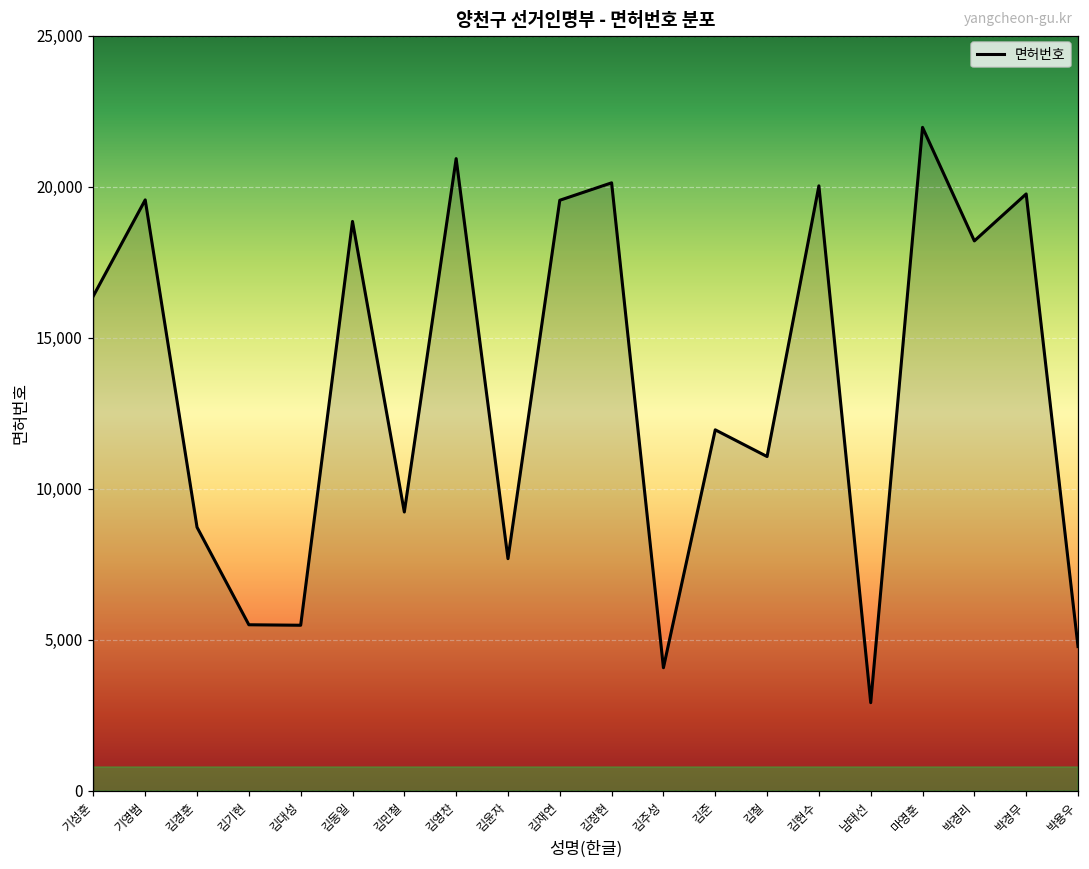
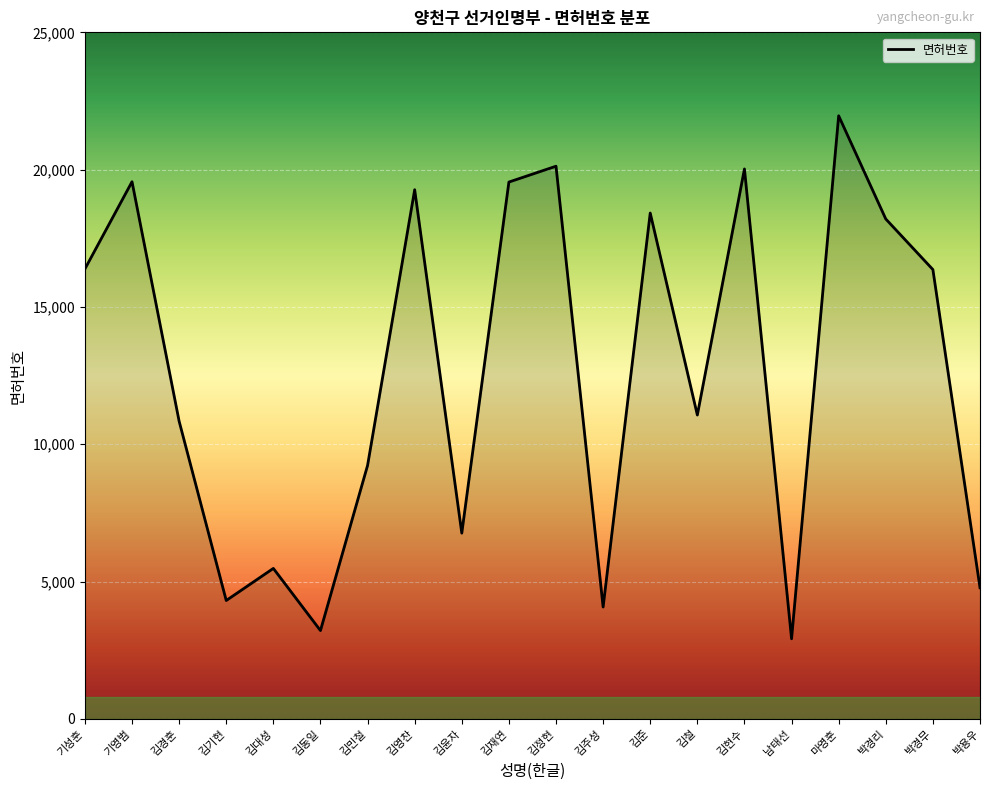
김경훈: 8,700 -> 10,800
김기현: 5,500 -> 4,300
김동일: 18,800 -> 3,200
김영찬: 20,900 -> 19,300
김윤자: 7,700 -> 6,800
김준: 11,900 -> 18,400
박경무: 19,800 -> 16,400
